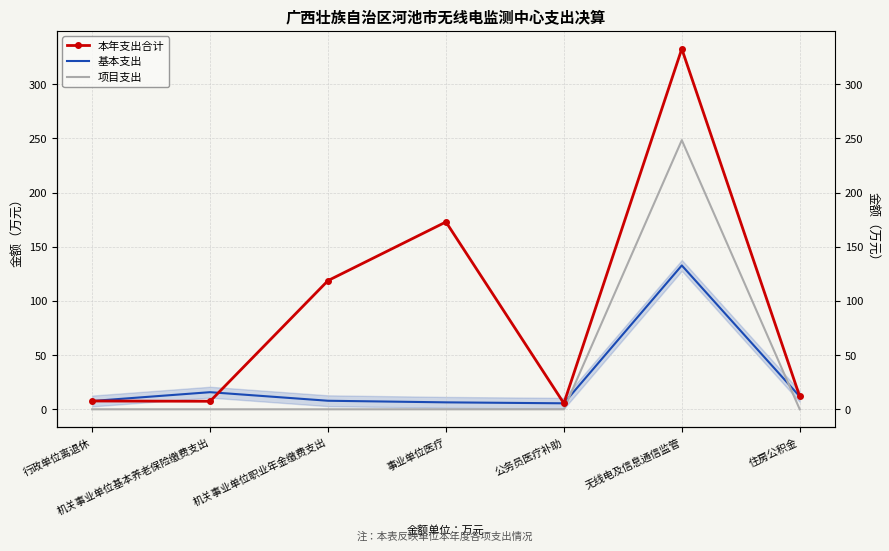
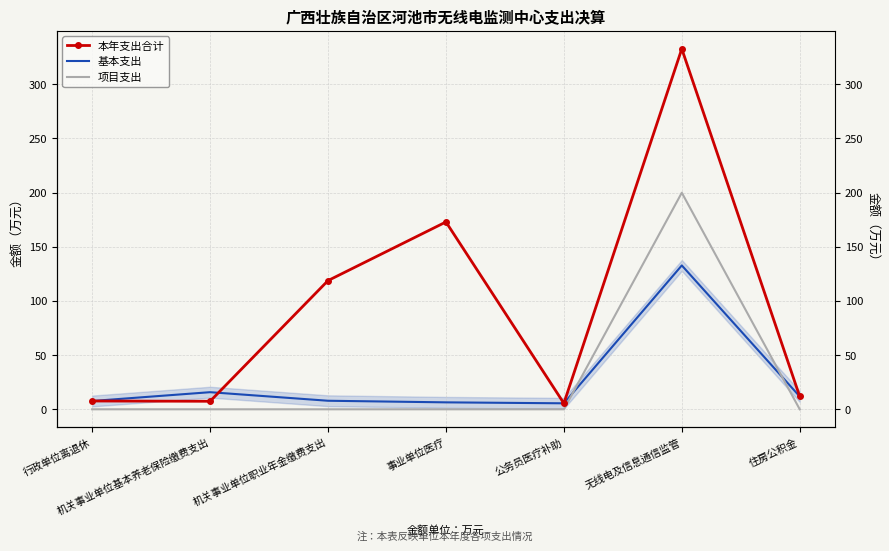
项目支出, 无线电及信息通信监管: 248 -> 200
